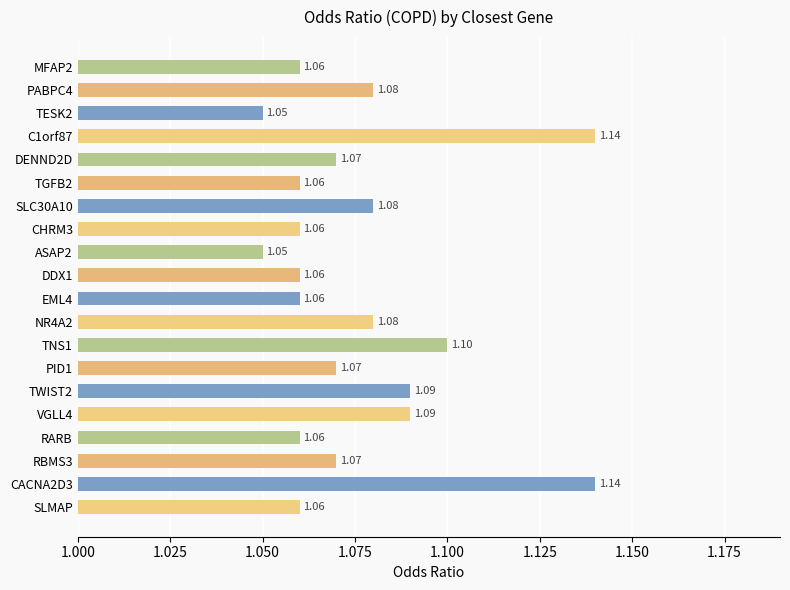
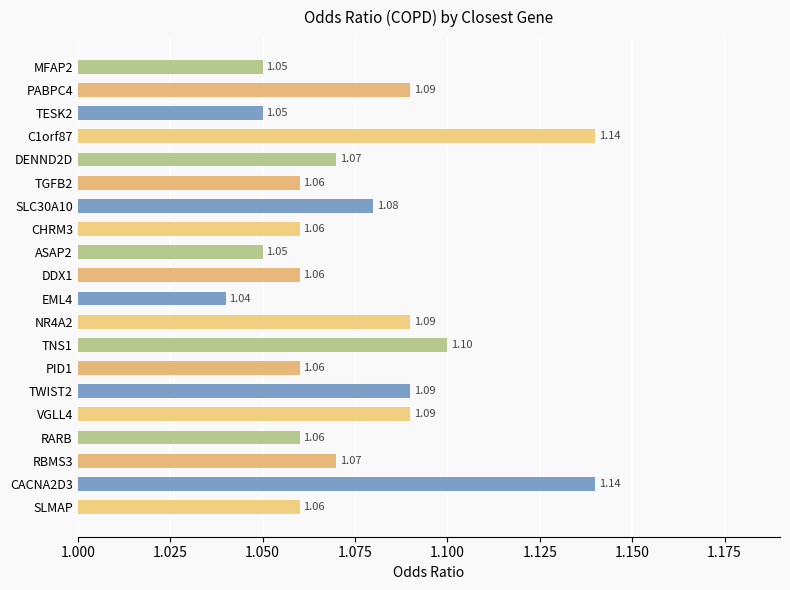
MFAP2: 1.06 -> 1.05
PABPC4: 1.08 -> 1.09
EML4: 1.06 -> 1.04
NR4A2: 1.08 -> 1.09
PID1: 1.07 -> 1.06
